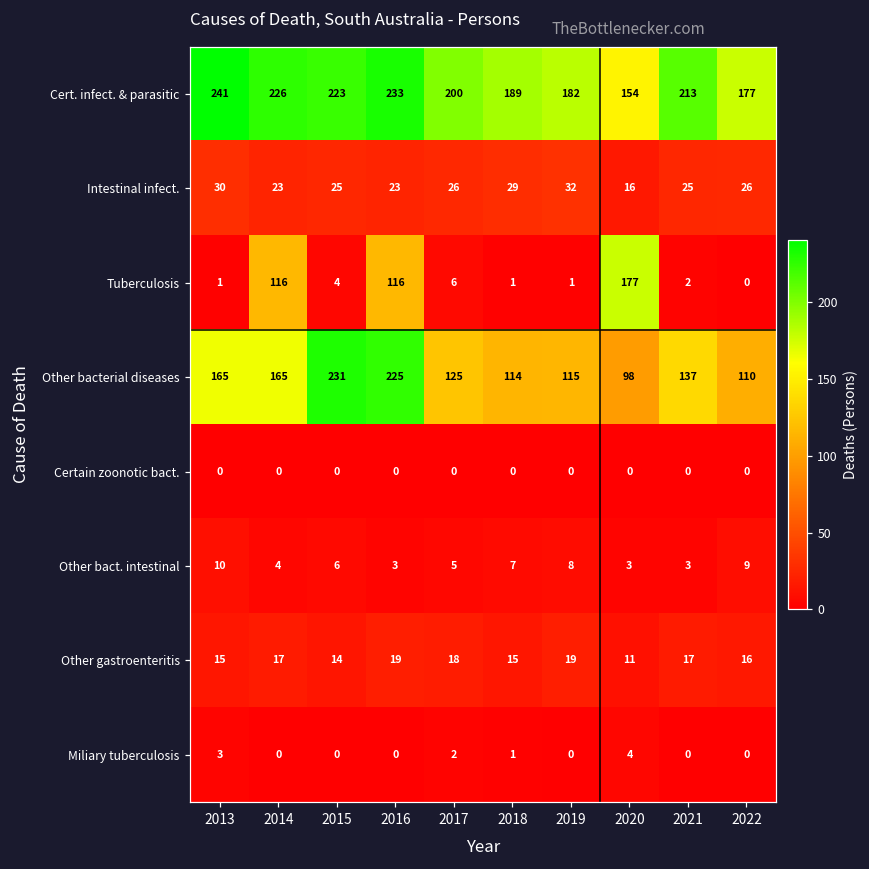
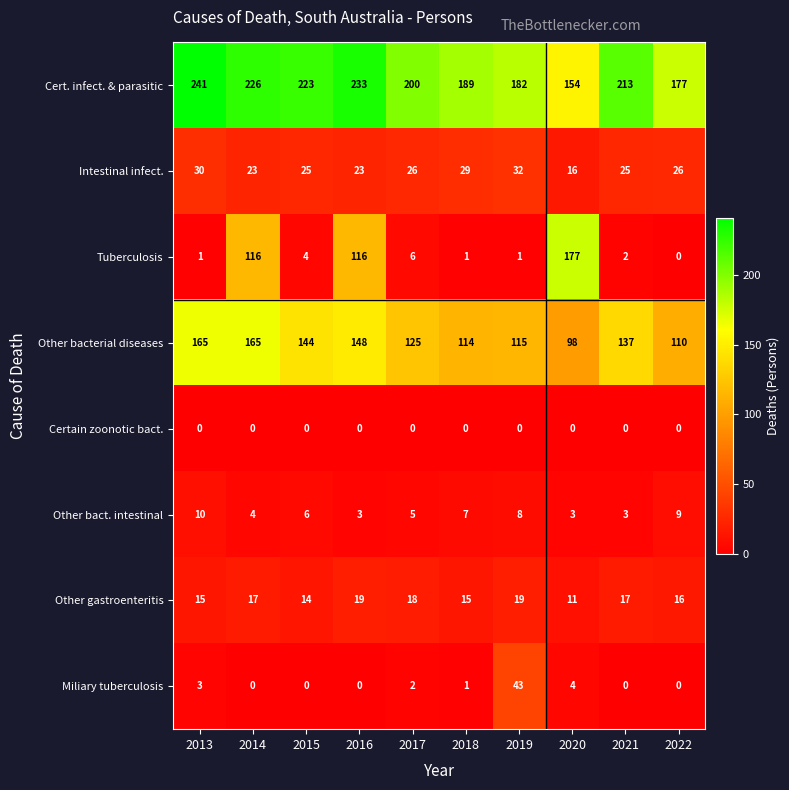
Other bacterial diseases, 2015: 231 -> 144
Other bacterial diseases, 2016: 225 -> 148
Miliary tuberculosis, 2019: 0 -> 43
